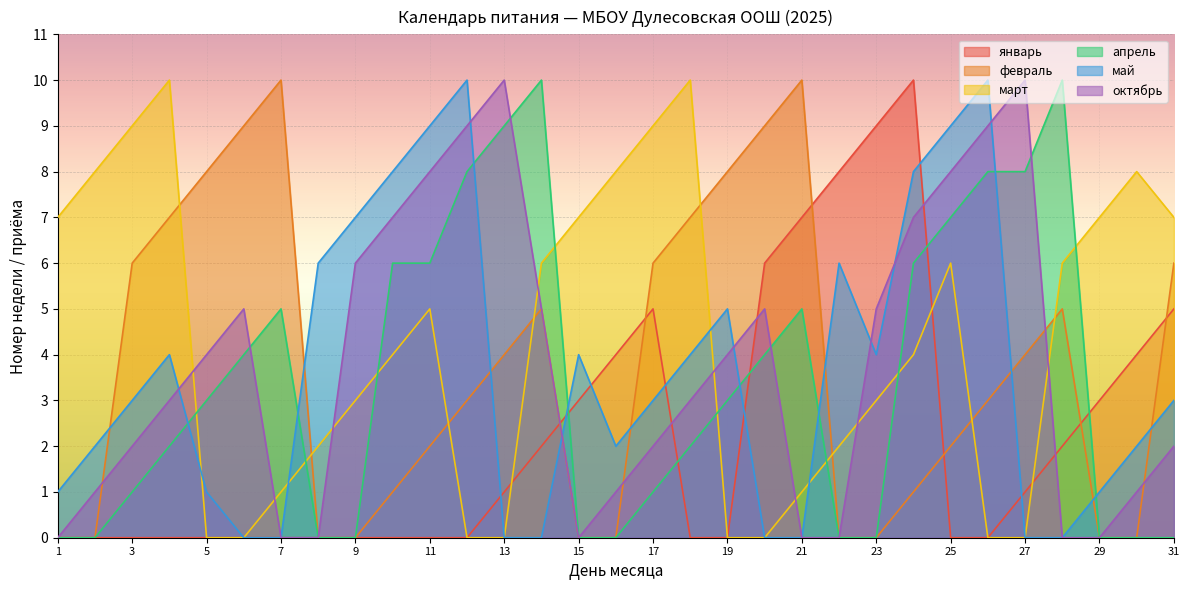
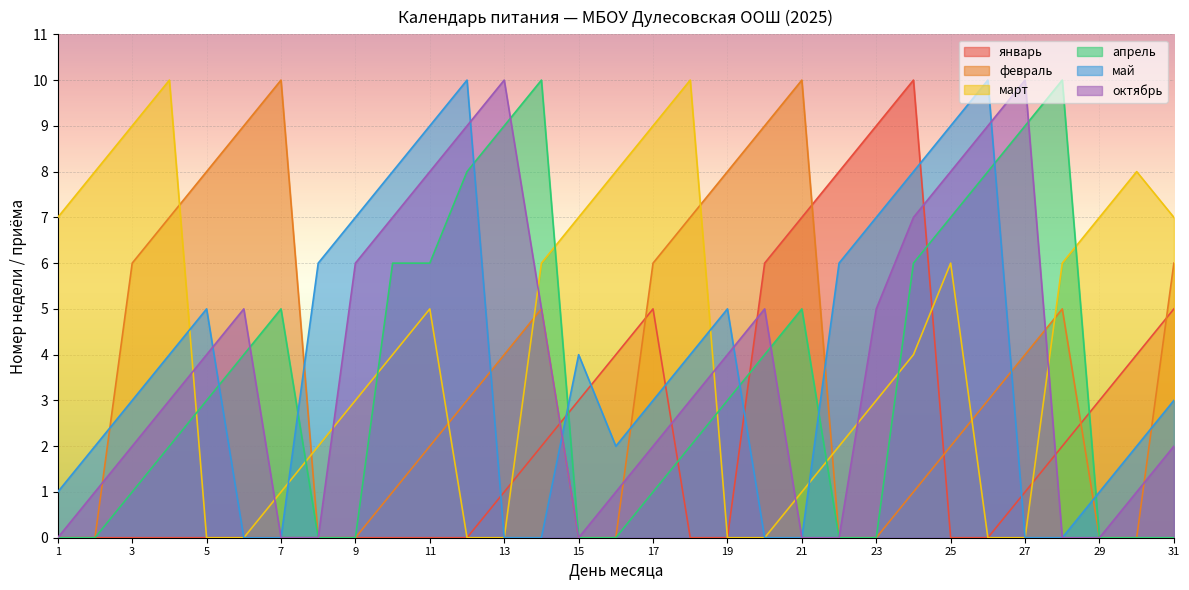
май, 5: 1 -> 5
май, 23: 4 -> 7
апрель, 27: 8 -> 9
